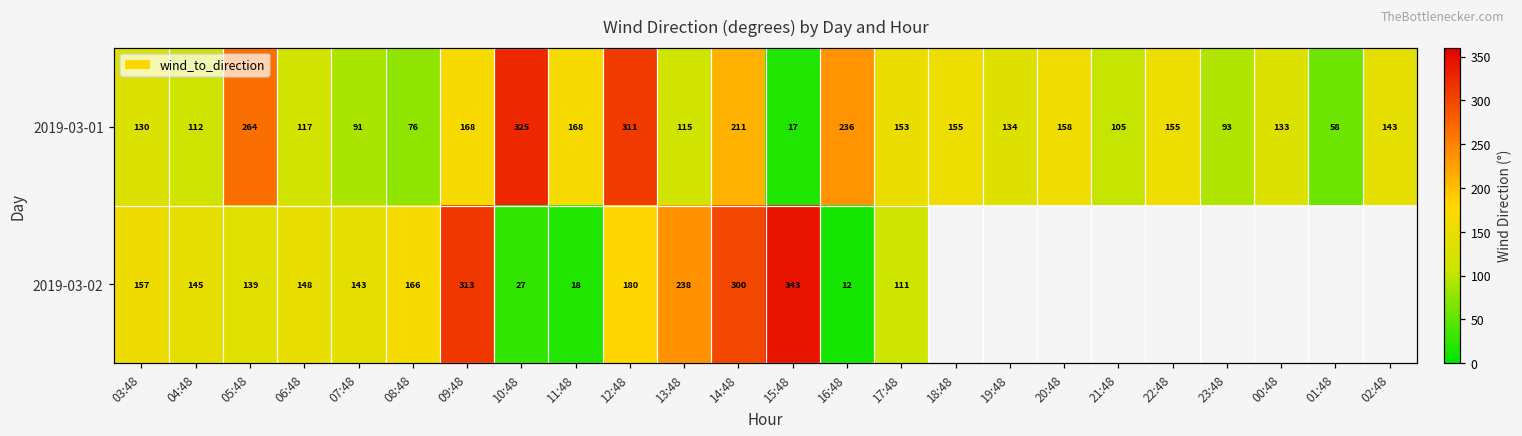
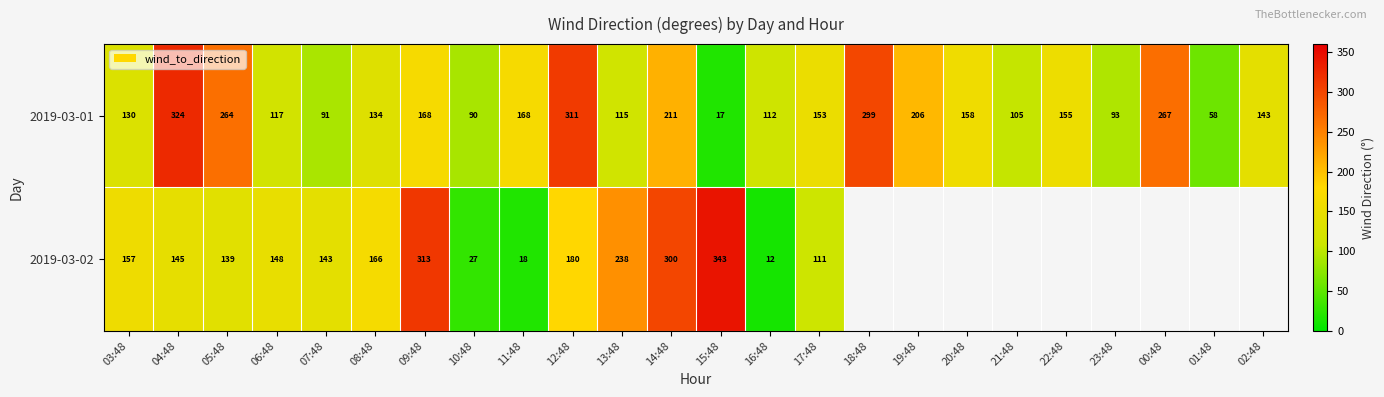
2019-03-01, 04:48: 112 -> 324
2019-03-01, 08:48: 76 -> 134
2019-03-01, 10:48: 325 -> 90
2019-03-01, 16:48: 236 -> 112
2019-03-01, 18:48: 155 -> 299
2019-03-01, 19:48: 134 -> 206
2019-03-01, 00:48: 133 -> 267
